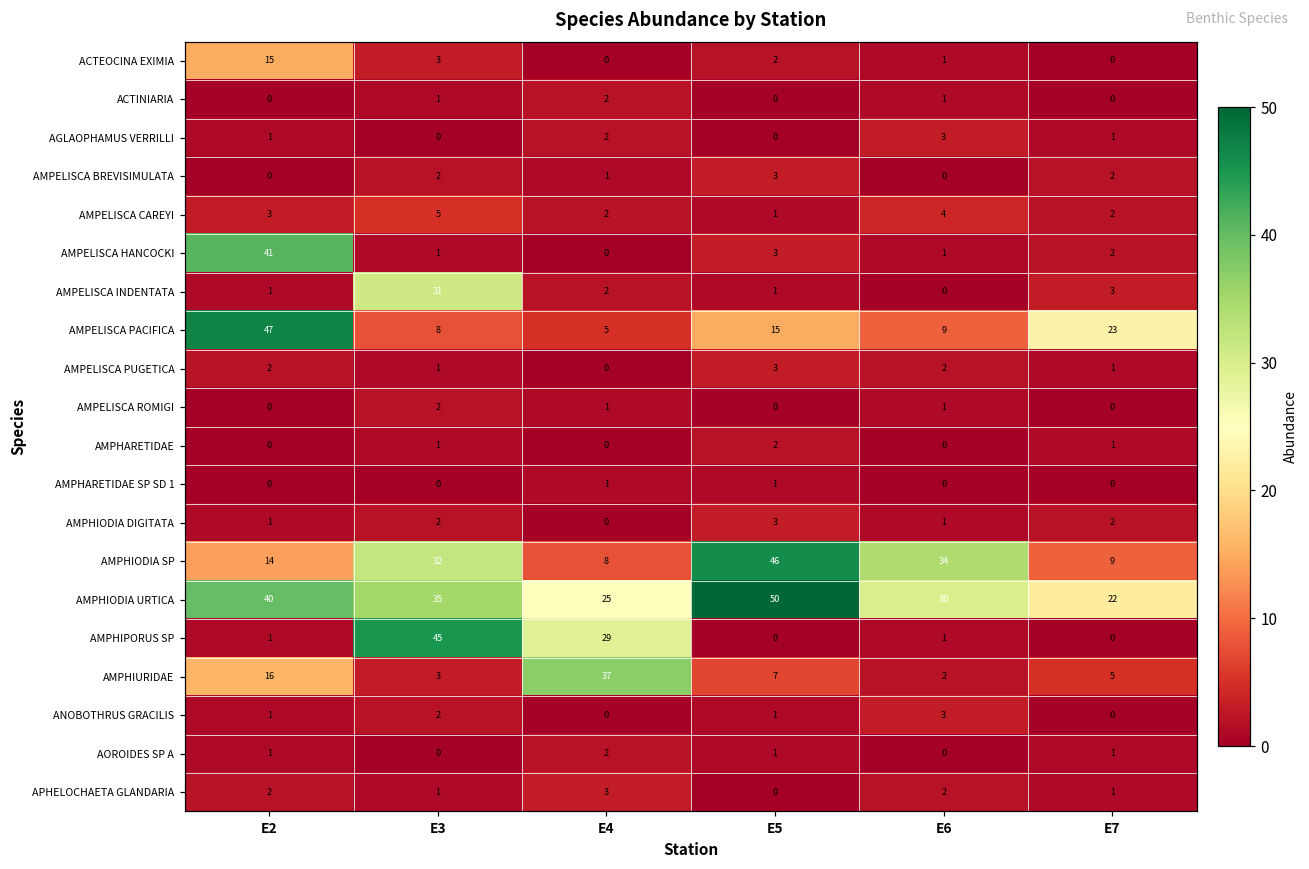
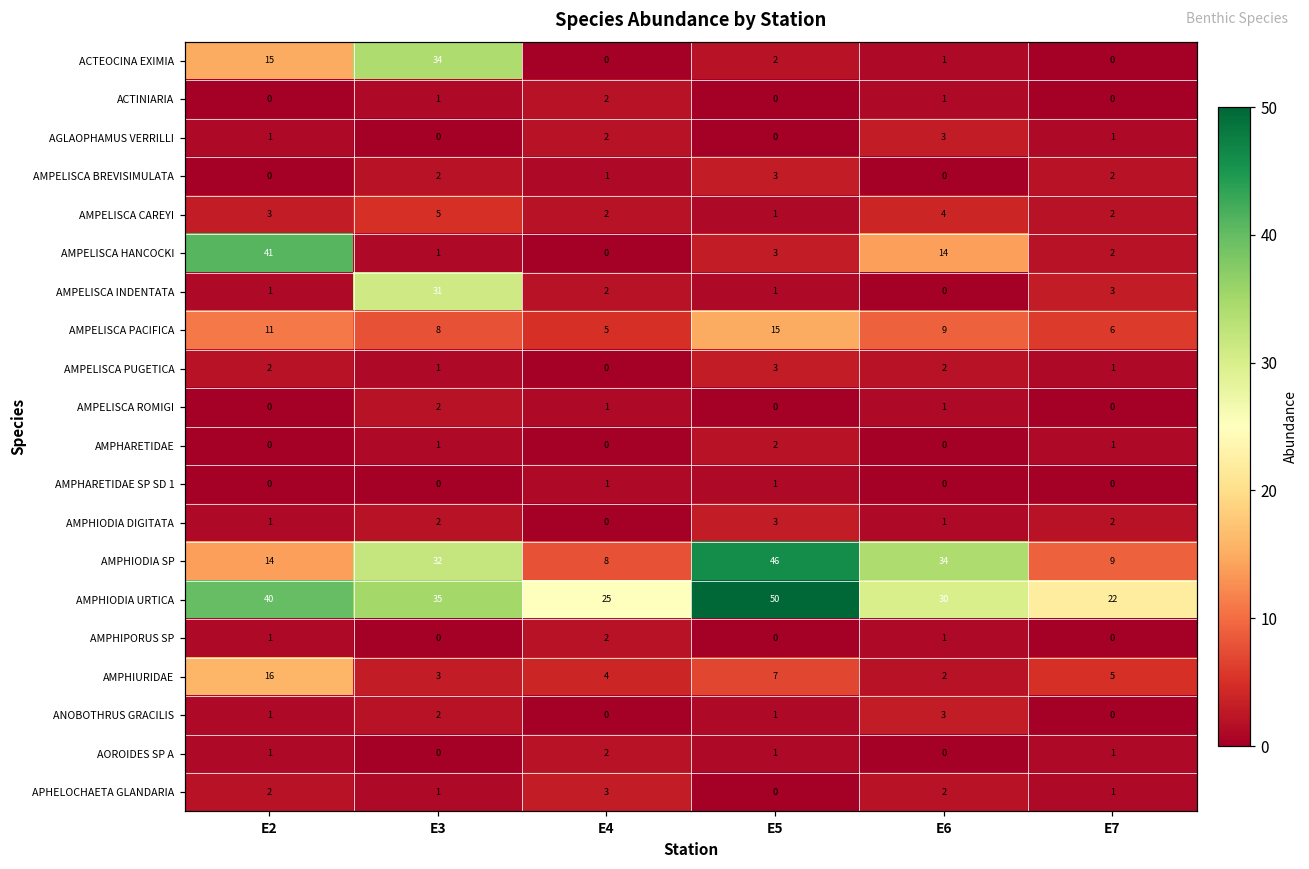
ACTEOCINA EXIMIA, E3: 3 -> 34
AMPELISCA HANCOCKI, E6: 1 -> 14
AMPELISCA PACIFICA, E2: 47 -> 11
AMPELISCA PACIFICA, E7: 23 -> 6
AMPHIPORUS SP, E3: 45 -> 0
AMPHIPORUS SP, E4: 29 -> 2
AMPHIURIDAE, E4: 37 -> 4
